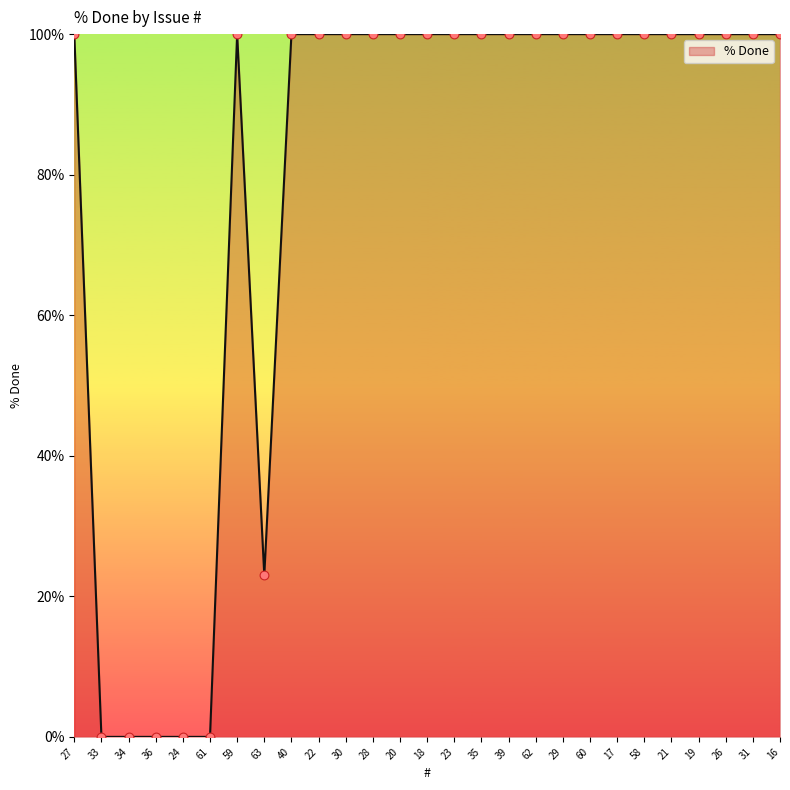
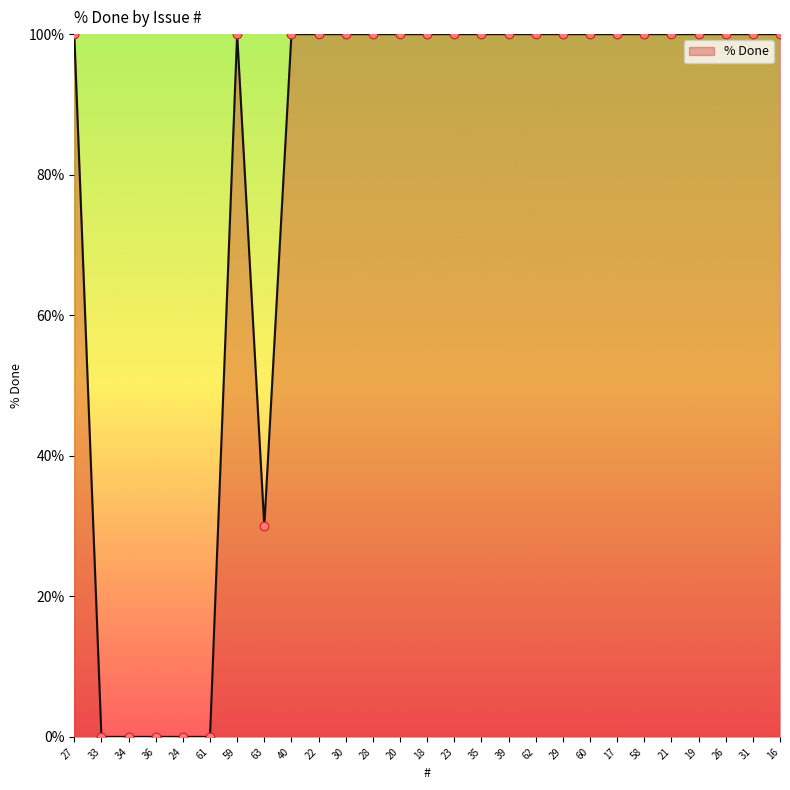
63: 23% -> 30%
